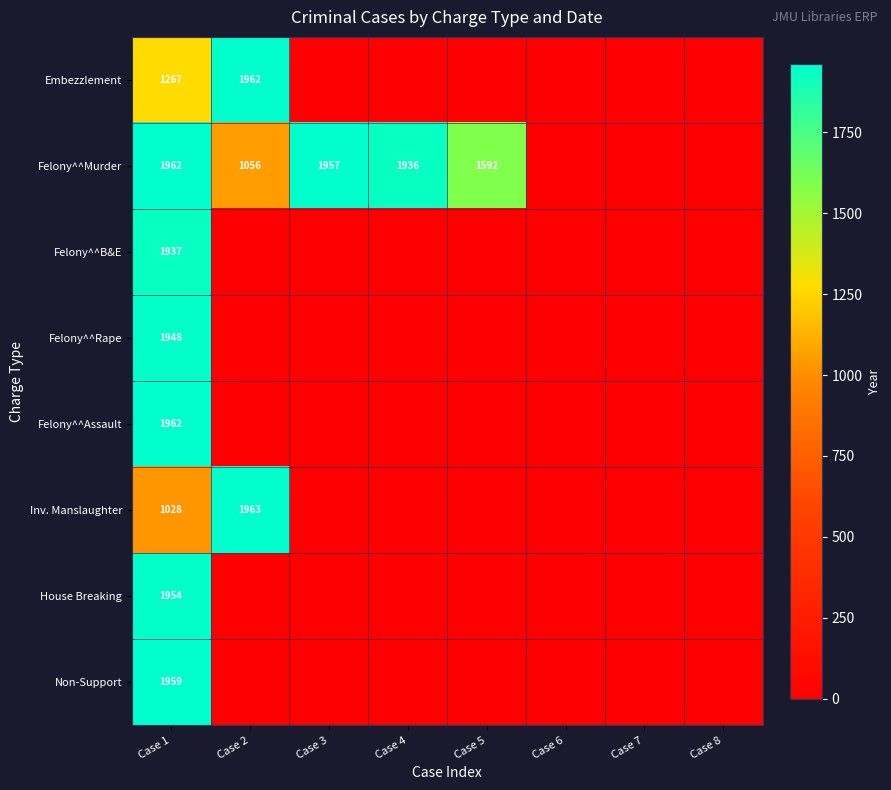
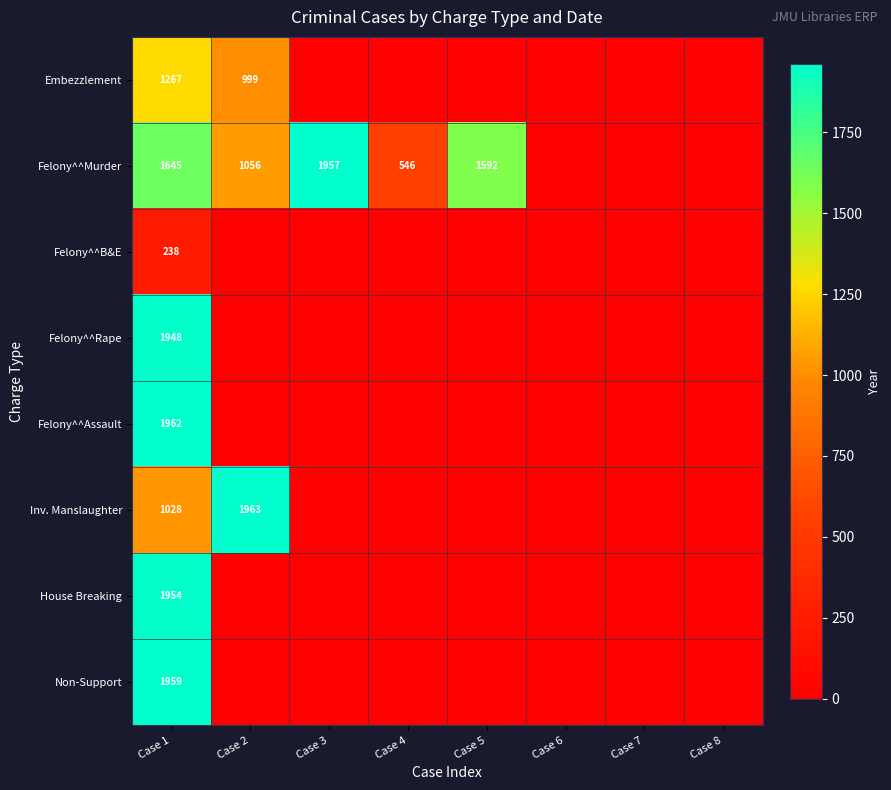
Embezzlement, Case 2: 1962 -> 999
Felony^^Murder, Case 1: 1962 -> 1645
Felony^^Murder, Case 4: 1936 -> 546
Felony^^B&E, Case 1: 1937 -> 238
